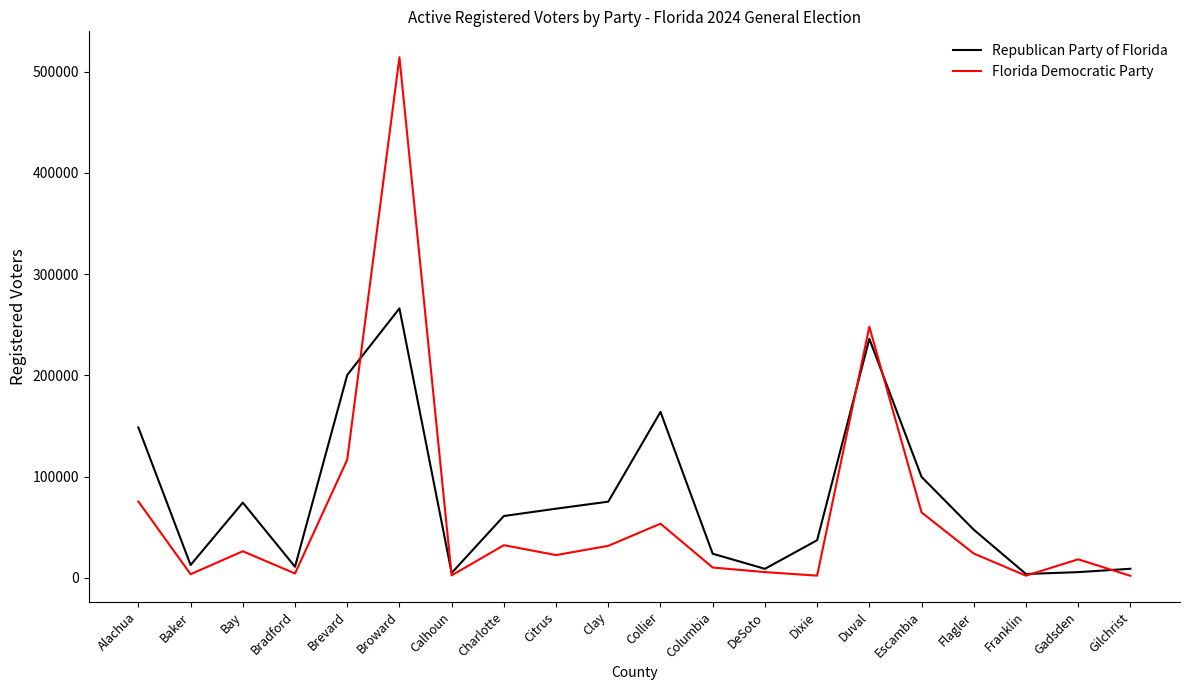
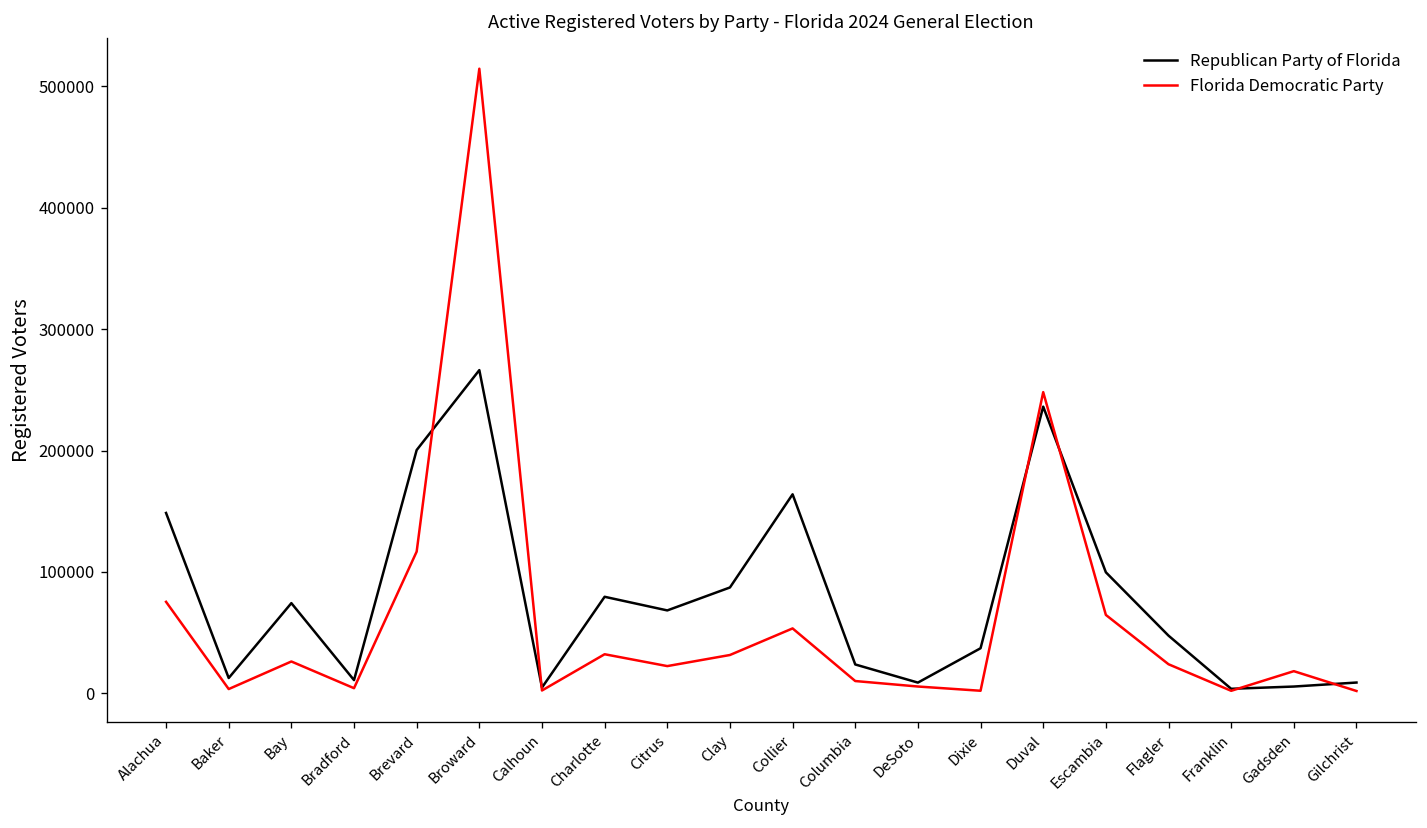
Republican Party of Florida, Charlotte: 61000 -> 80000
Republican Party of Florida, Clay: 75000 -> 87000
